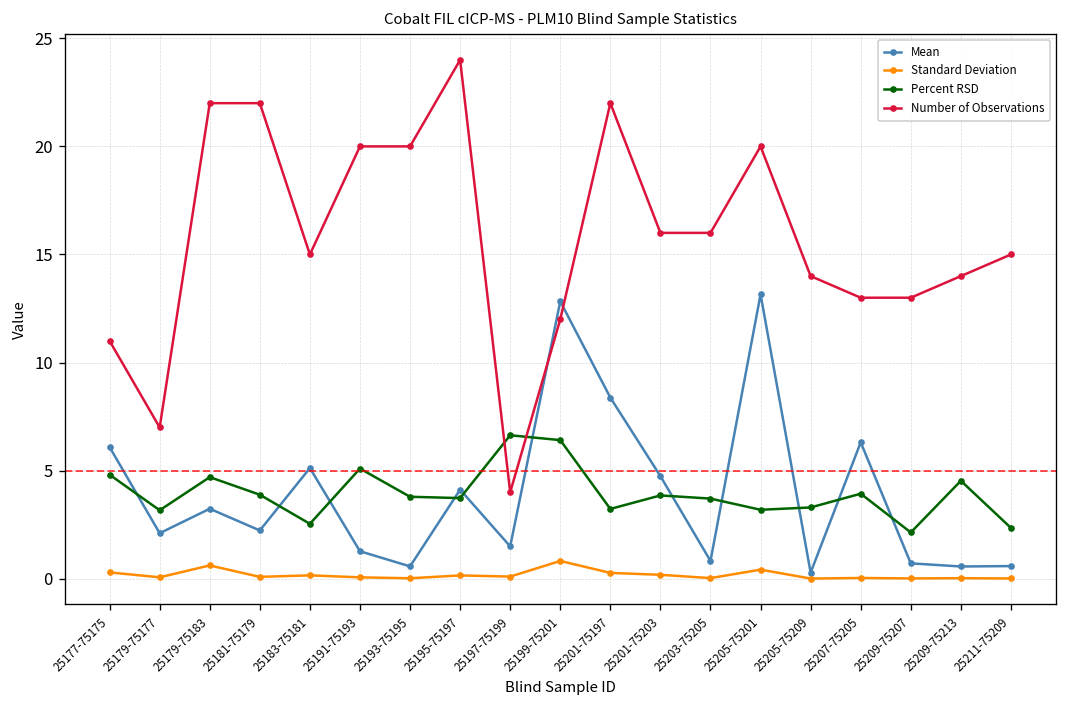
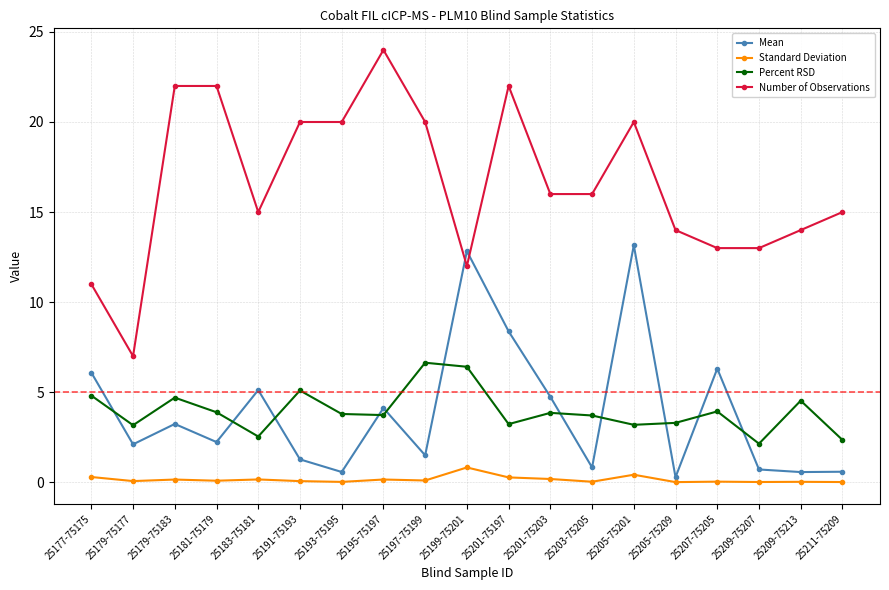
Standard Deviation, 25179-75183: 0.6 -> 0.2
Number of Observations, 25197-75199: 4 -> 20
